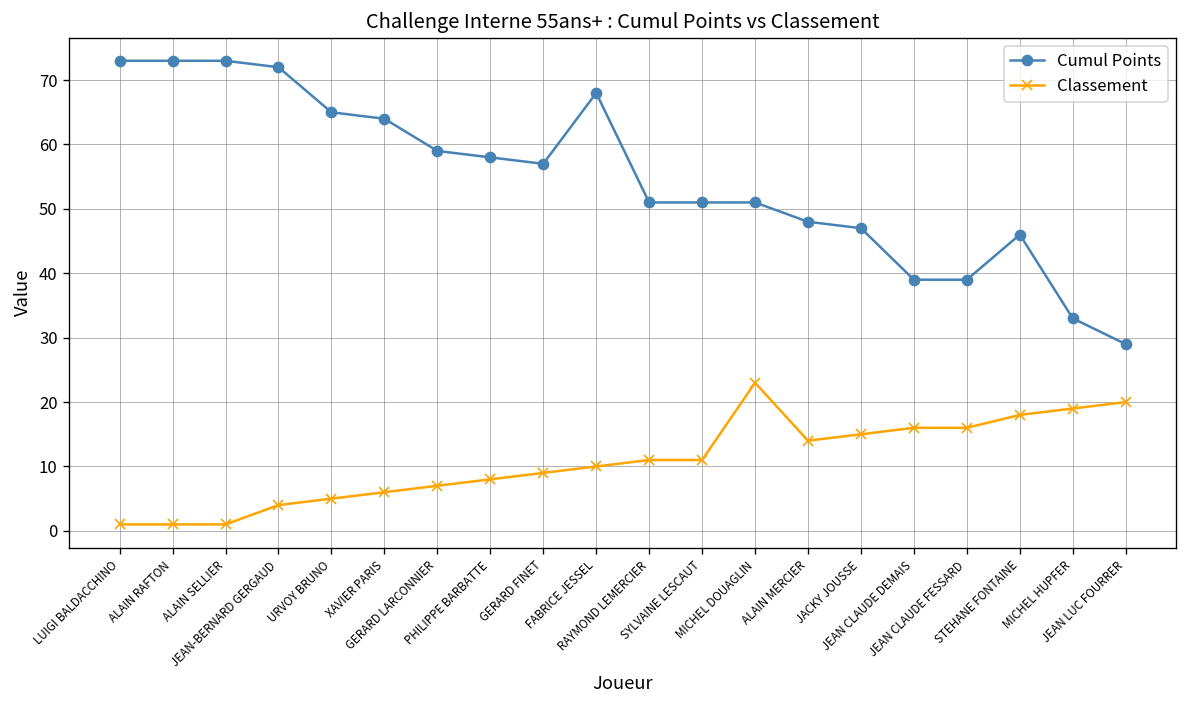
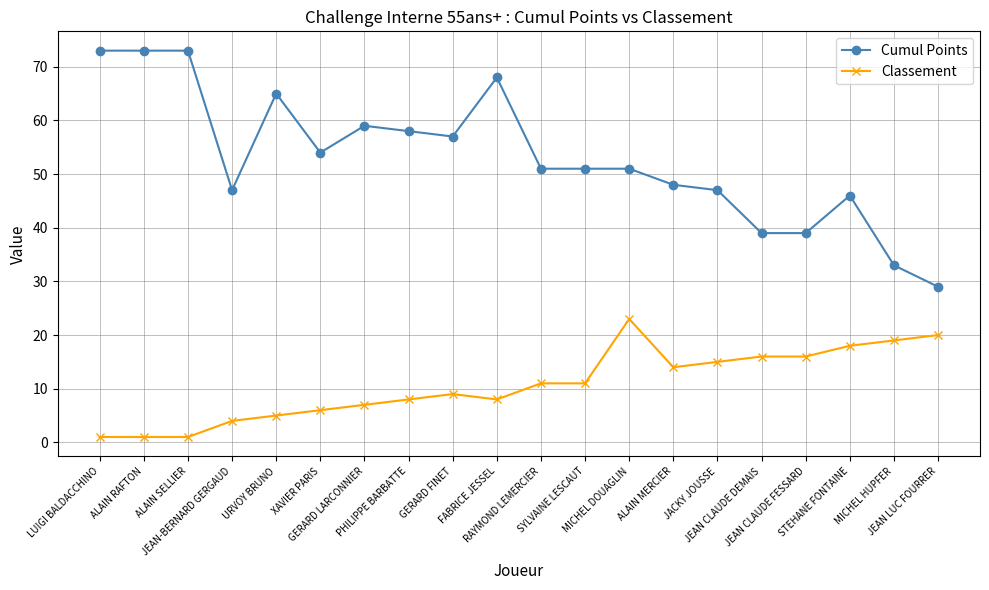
Cumul Points, JEAN-BERNARD GERGAUD: 72 -> 47
Cumul Points, XAVIER PARIS: 64 -> 54
Classement, FABRICE JESSEL: 10 -> 8
